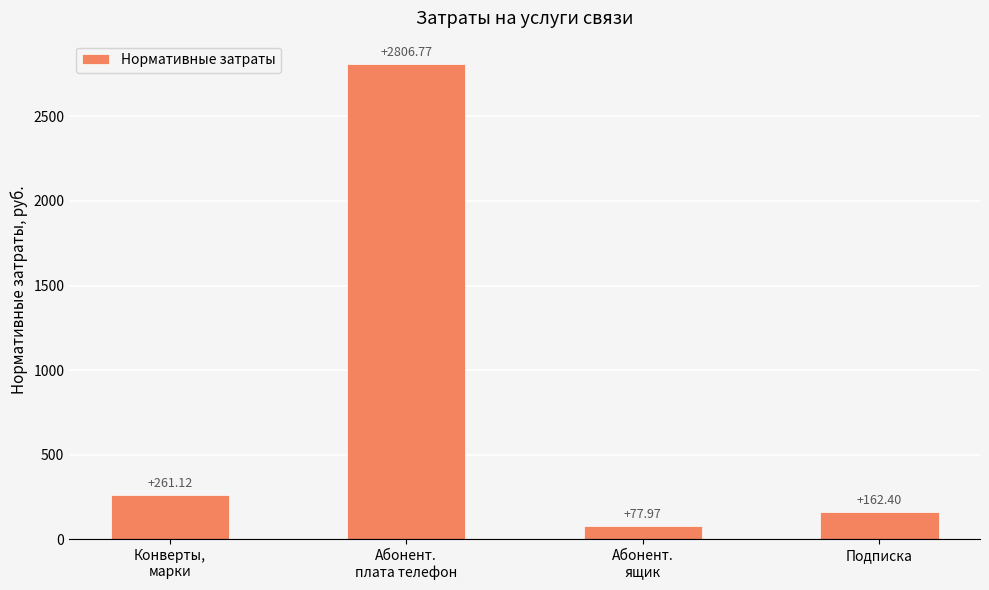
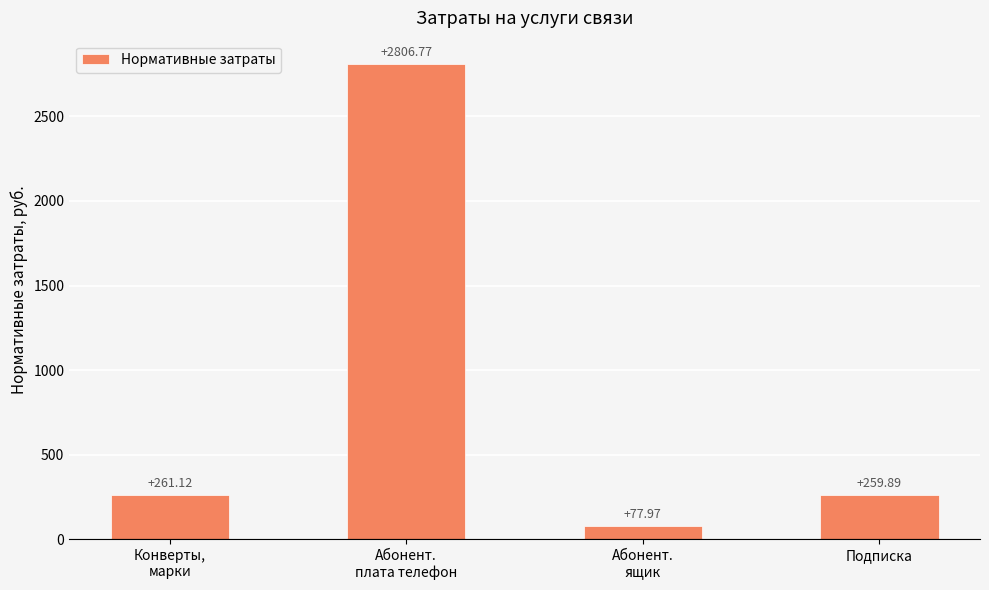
Подписка: +162.40 -> +259.89
